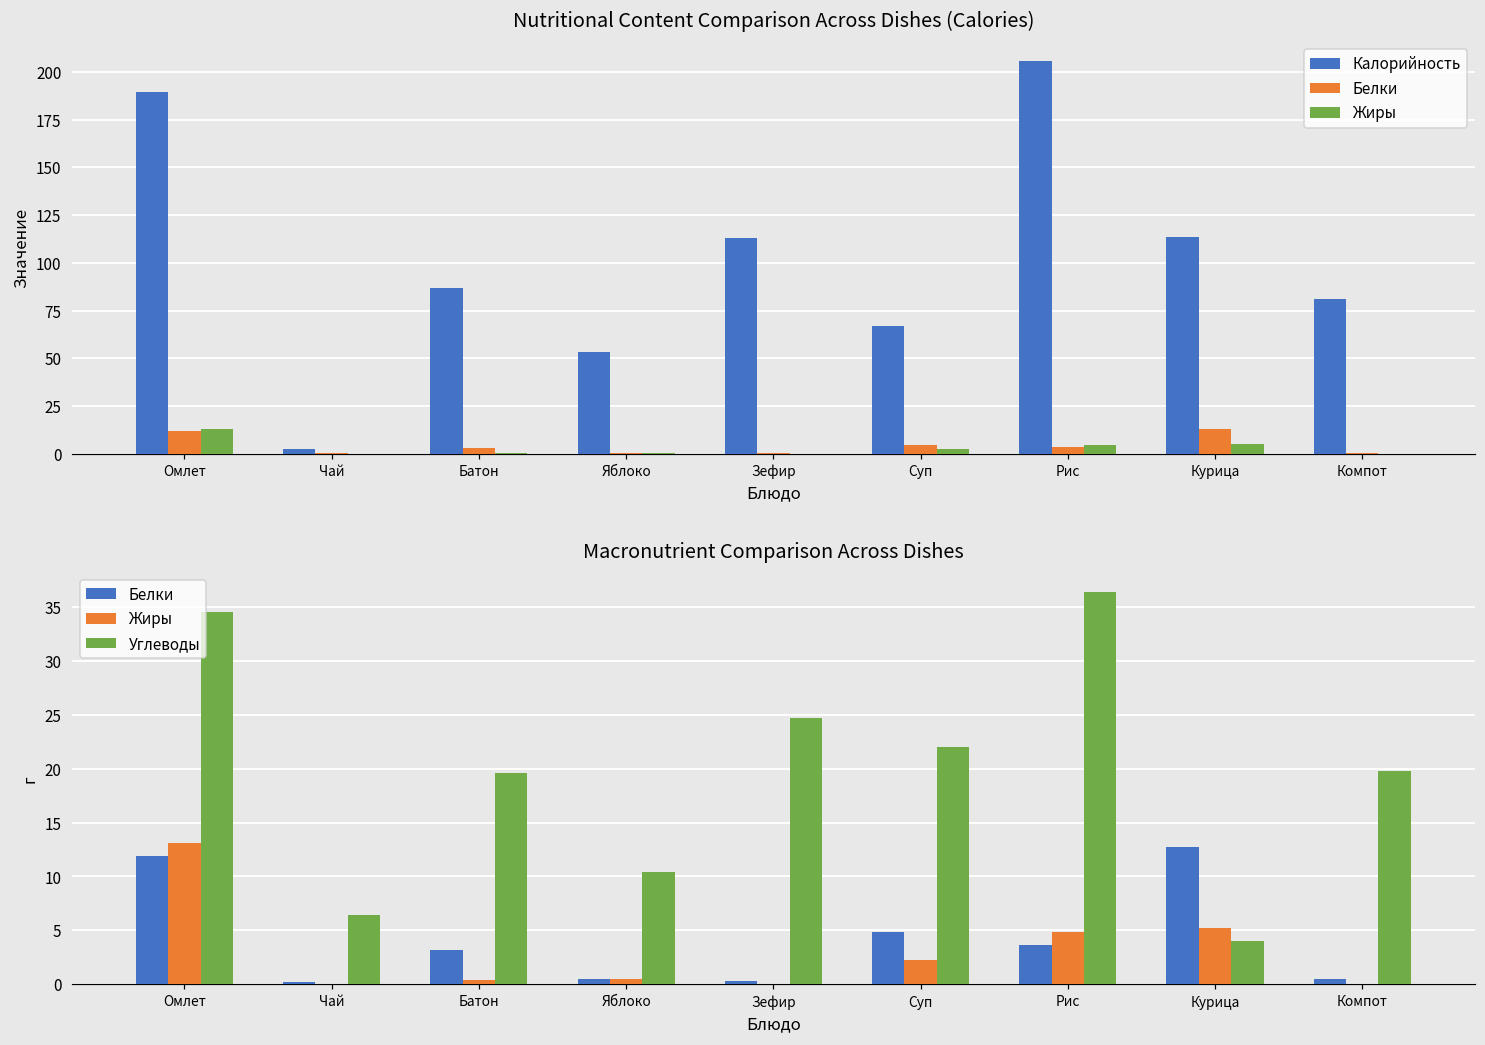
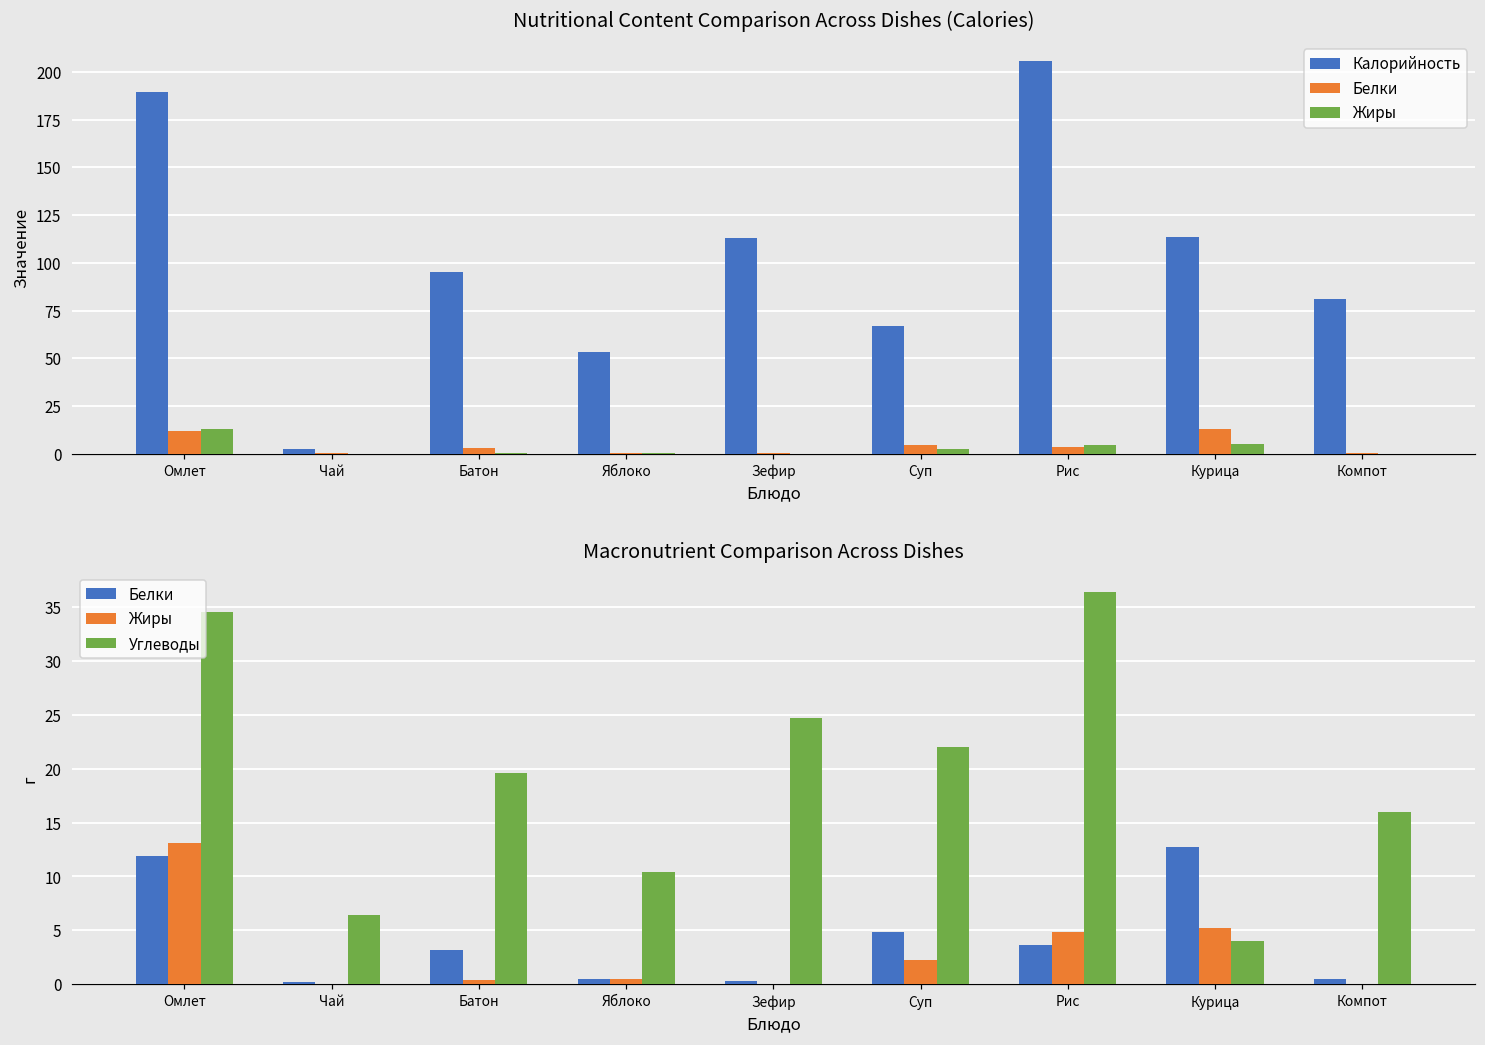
Nutritional Content Comparison Across Dishes (Calories), Калорийность, Батон: 87 -> 95
Macronutrient Comparison Across Dishes, Углеводы, Компот: 20 -> 16
